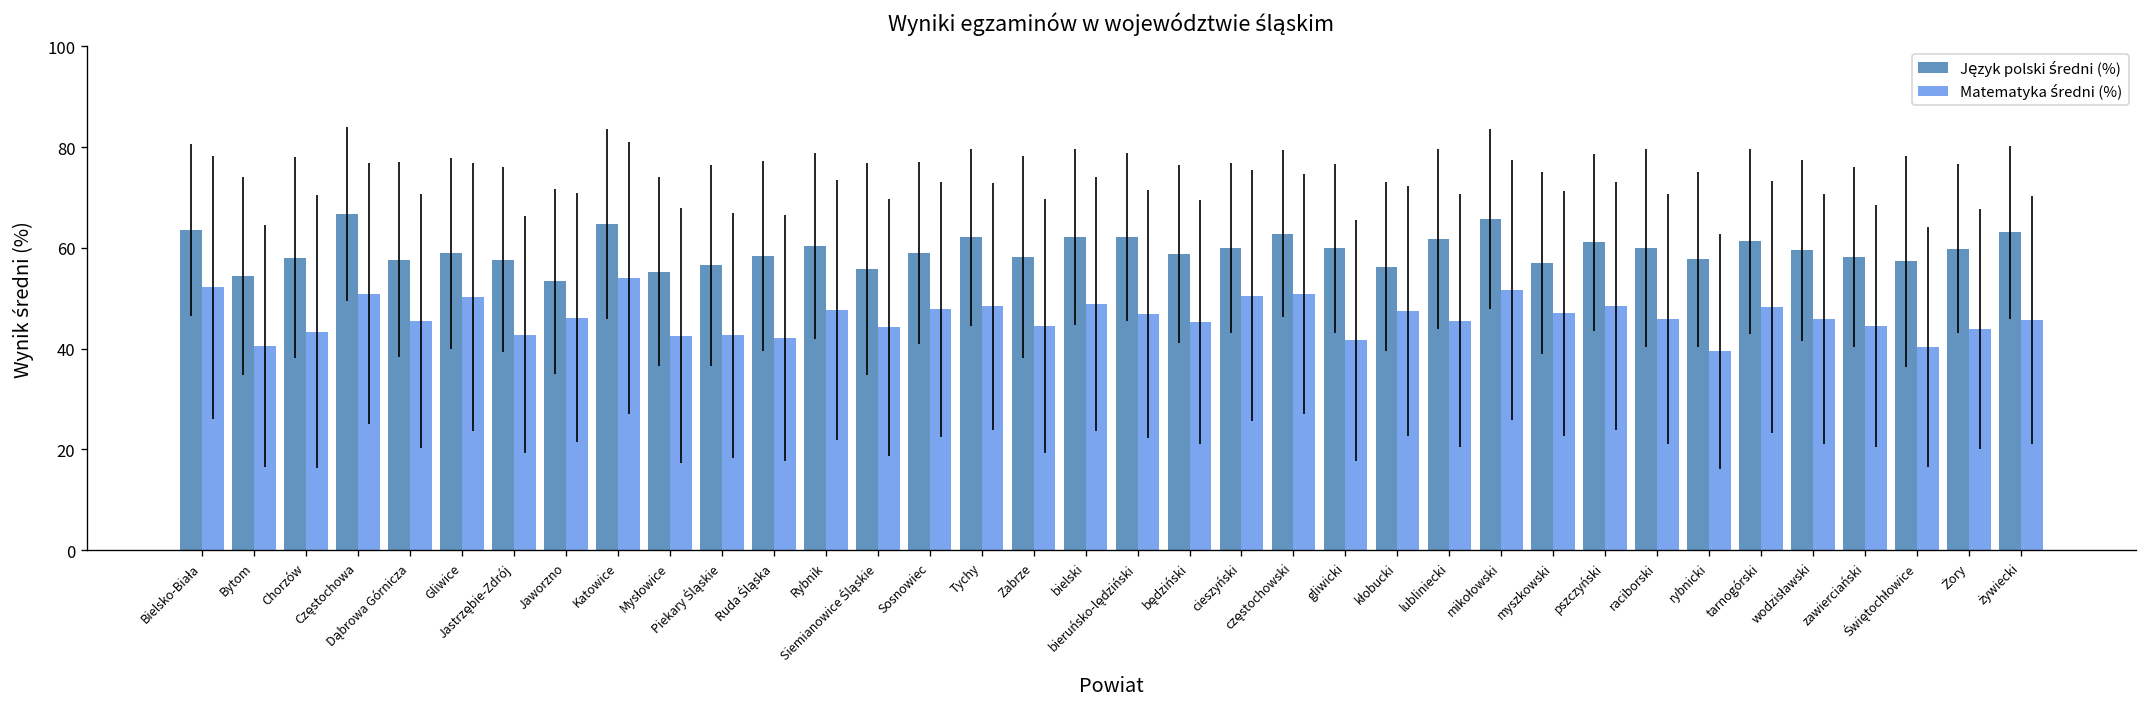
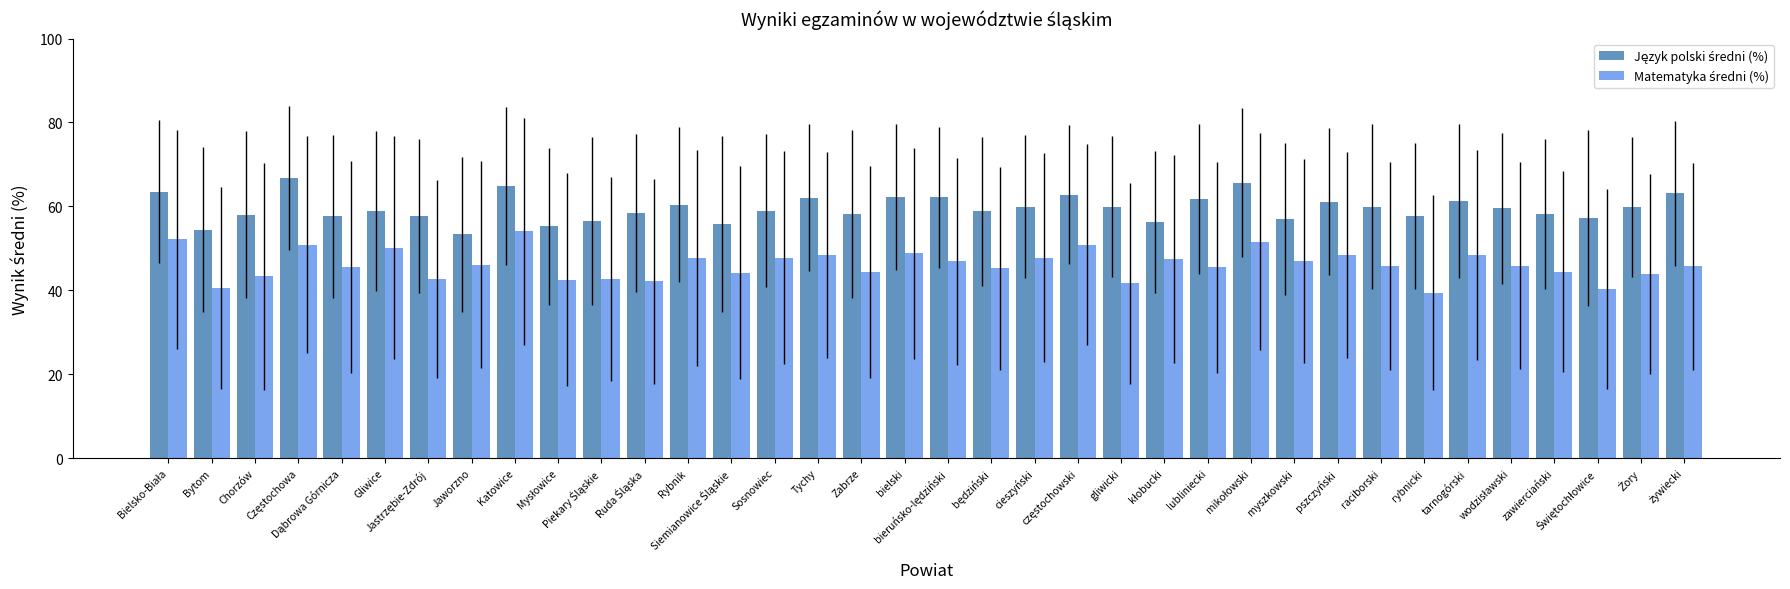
Matematyka średni (%), cieszyński: 51 -> 48
